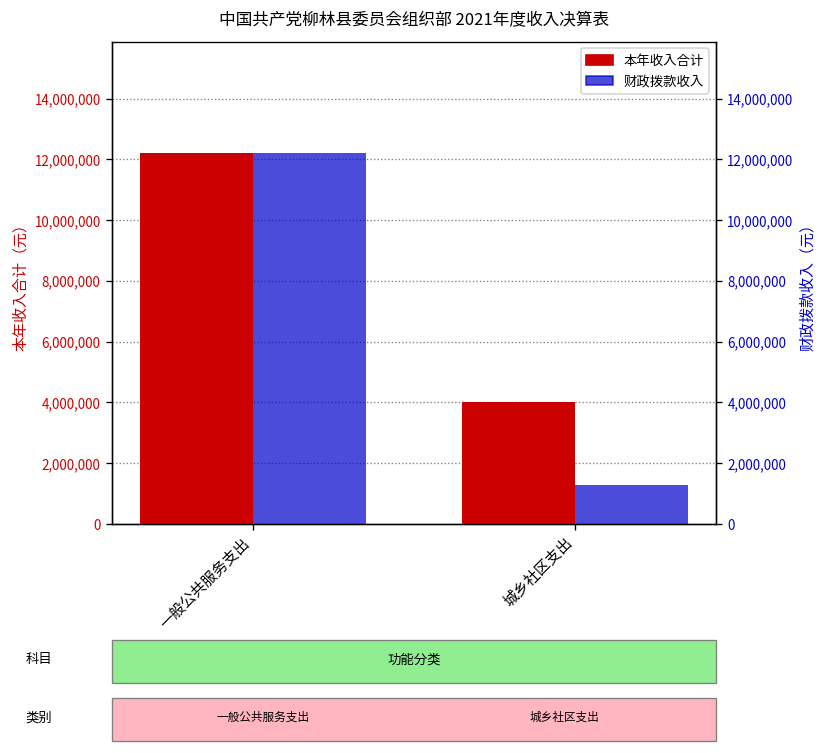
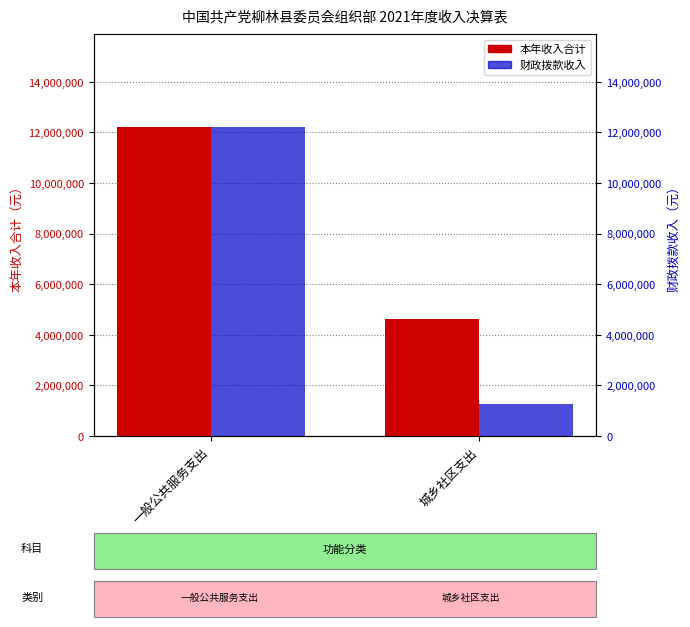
本年收入合计, 城乡社区支出: 4,000,000 -> 4,600,000
